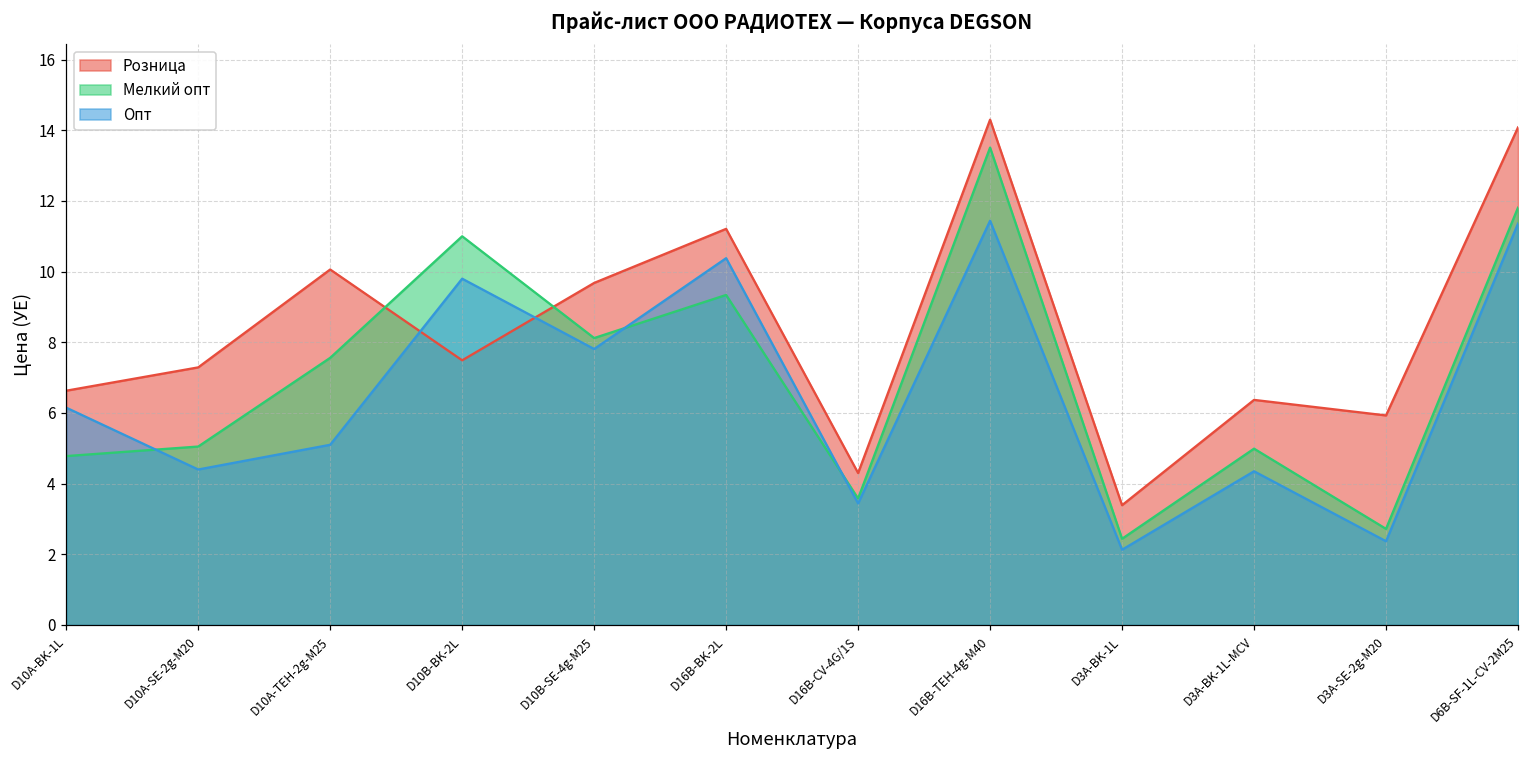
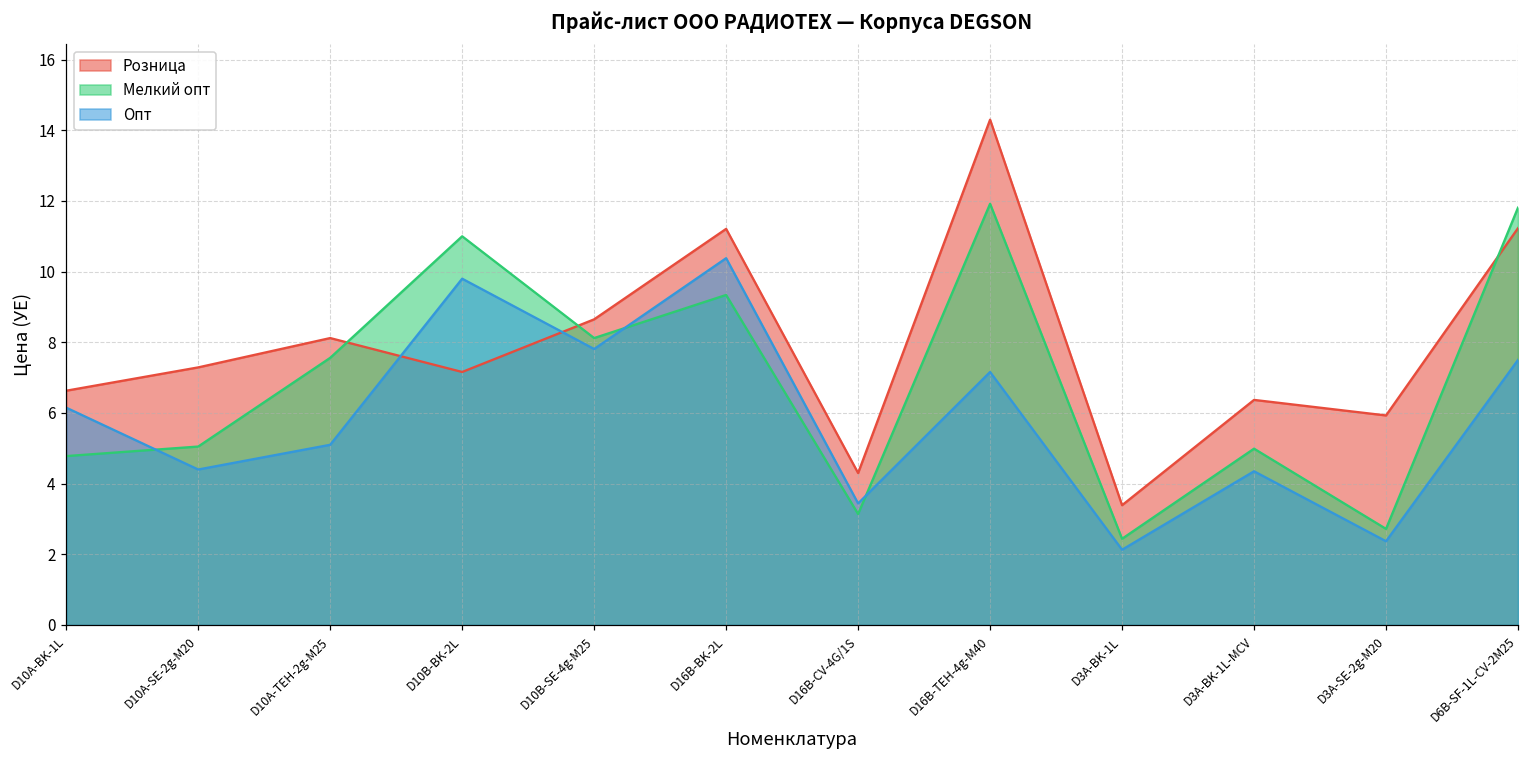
Розница, D10A-TEH-2g-M25: 10.1 -> 8.1
Розница, D10B-BK-2L: 7.5 -> 7.2
Розница, D10B-SE-4g-M25: 9.7 -> 8.7
Мелкий опт, D16B-CV-4G/1S: 3.6 -> 3.1
Мелкий опт, D16B-TEH-4g-M40: 13.5 -> 11.9
Опт, D16B-TEH-4g-M40: 11.4 -> 7.2
Розница, D6B-SF-1L-CV-2M25: 14.1 -> 11.2
Опт, D6B-SF-1L-CV-2M25: 11.4 -> 7.5
